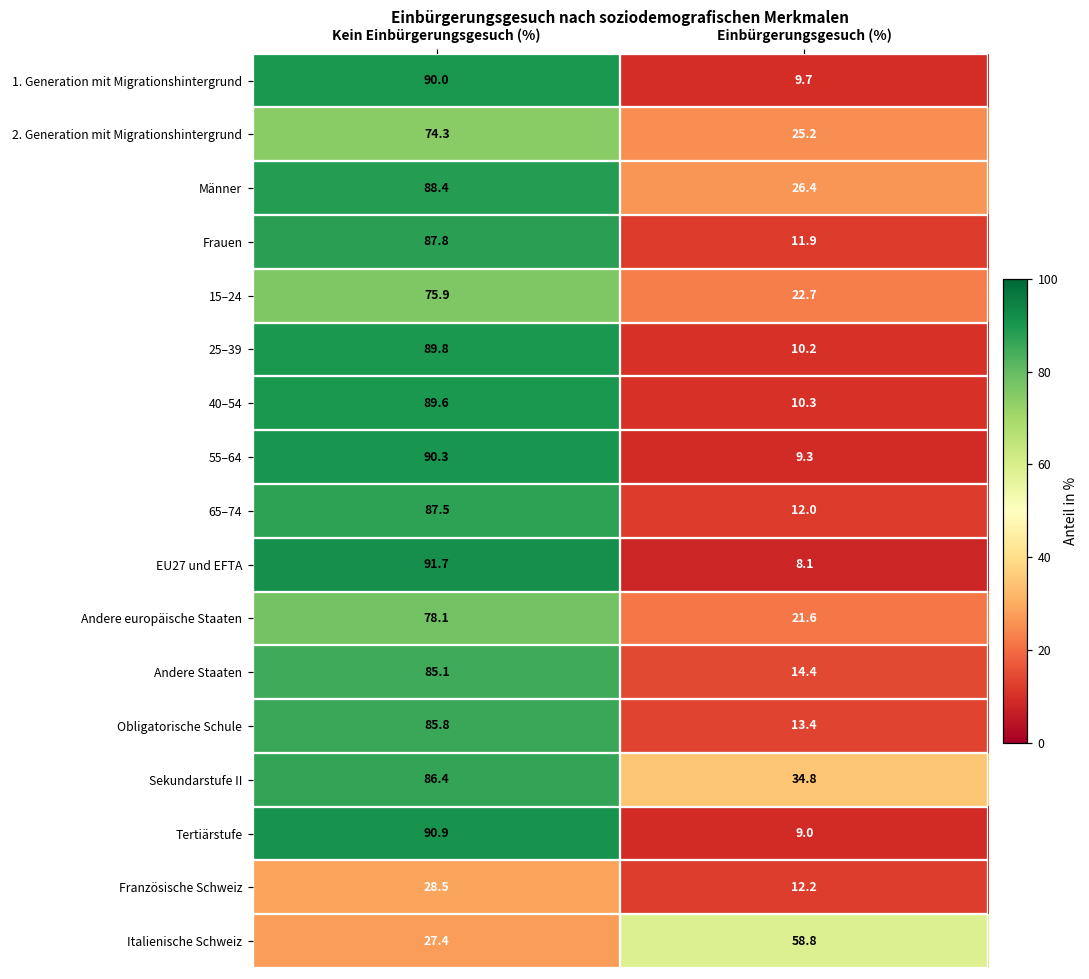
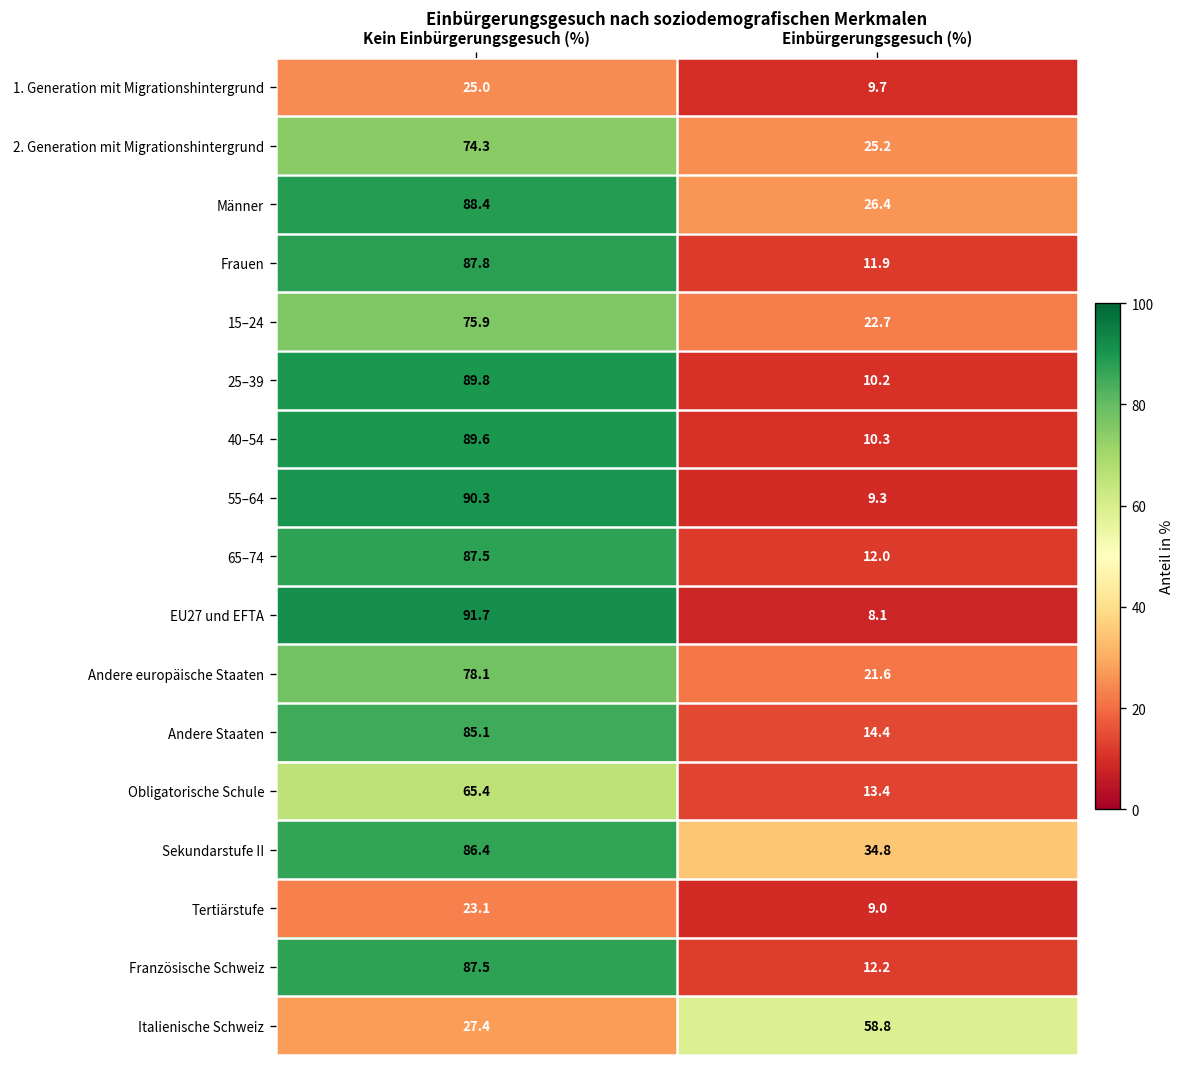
1. Generation mit Migrationshintergrund, Kein Einbürgerungsgesuch (%): 90.0 -> 25.0
Obligatorische Schule, Kein Einbürgerungsgesuch (%): 85.8 -> 65.4
Tertiärstufe, Kein Einbürgerungsgesuch (%): 90.9 -> 23.1
Französische Schweiz, Kein Einbürgerungsgesuch (%): 28.5 -> 87.5
